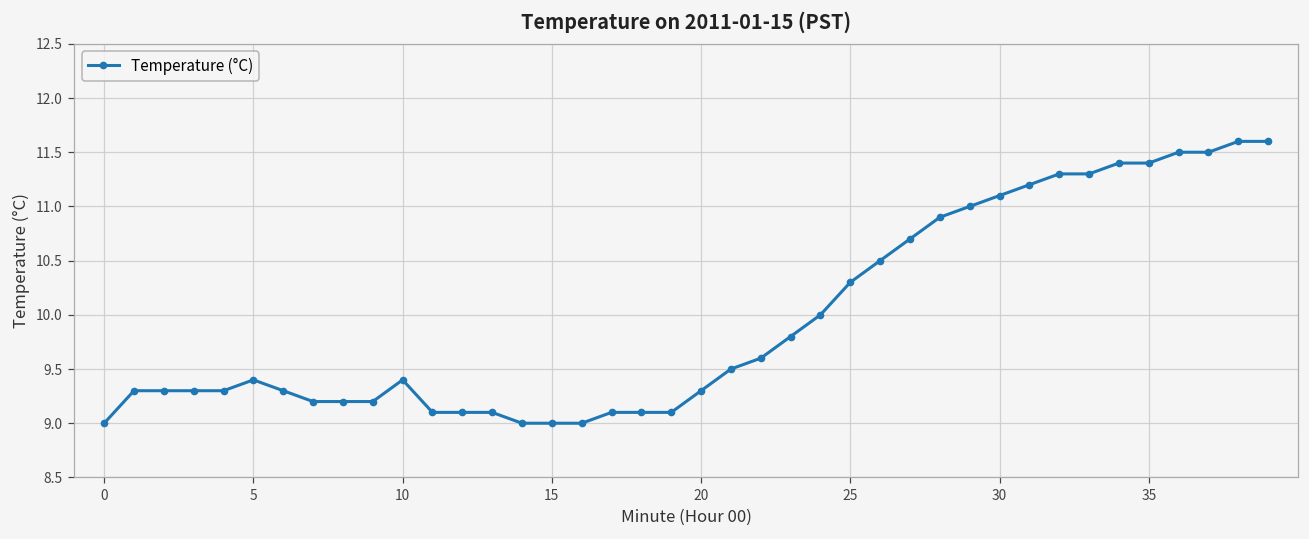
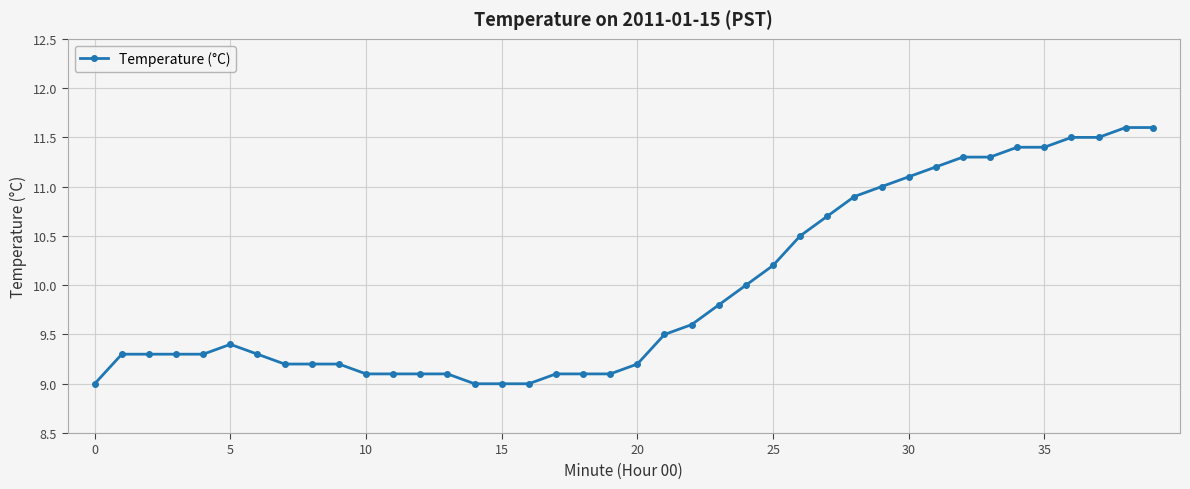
10: 9.4 -> 9.1
20: 9.3 -> 9.2
25: 10.3 -> 10.2
